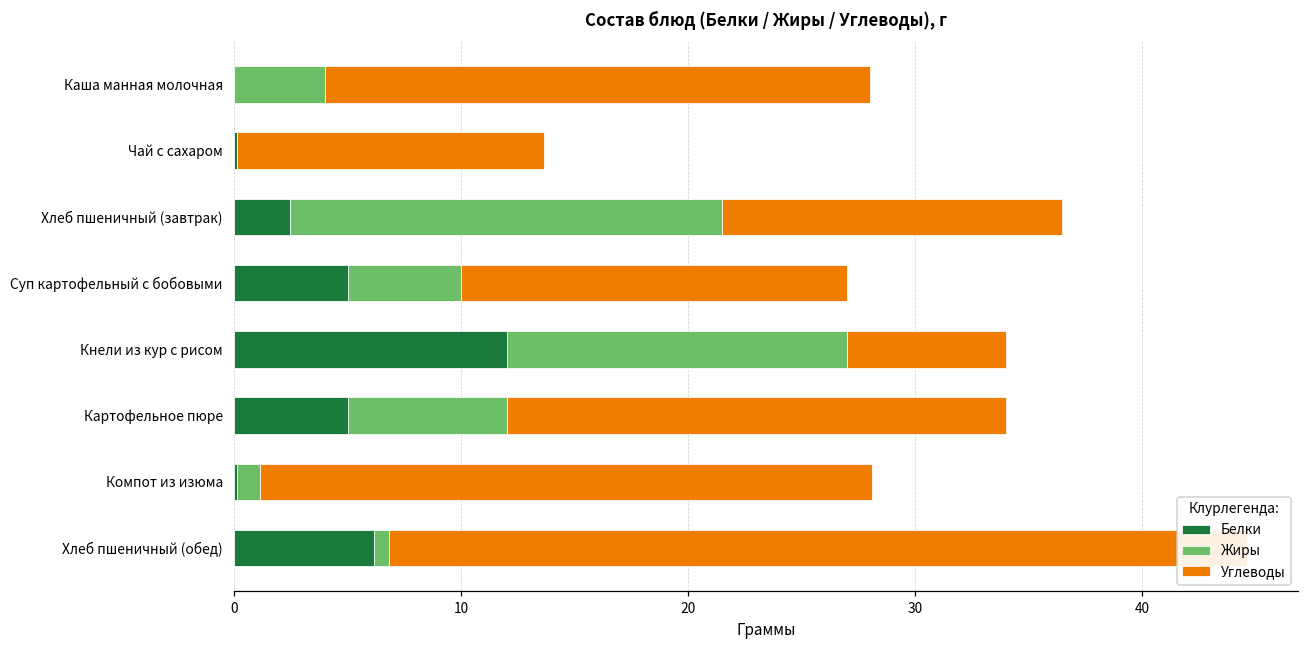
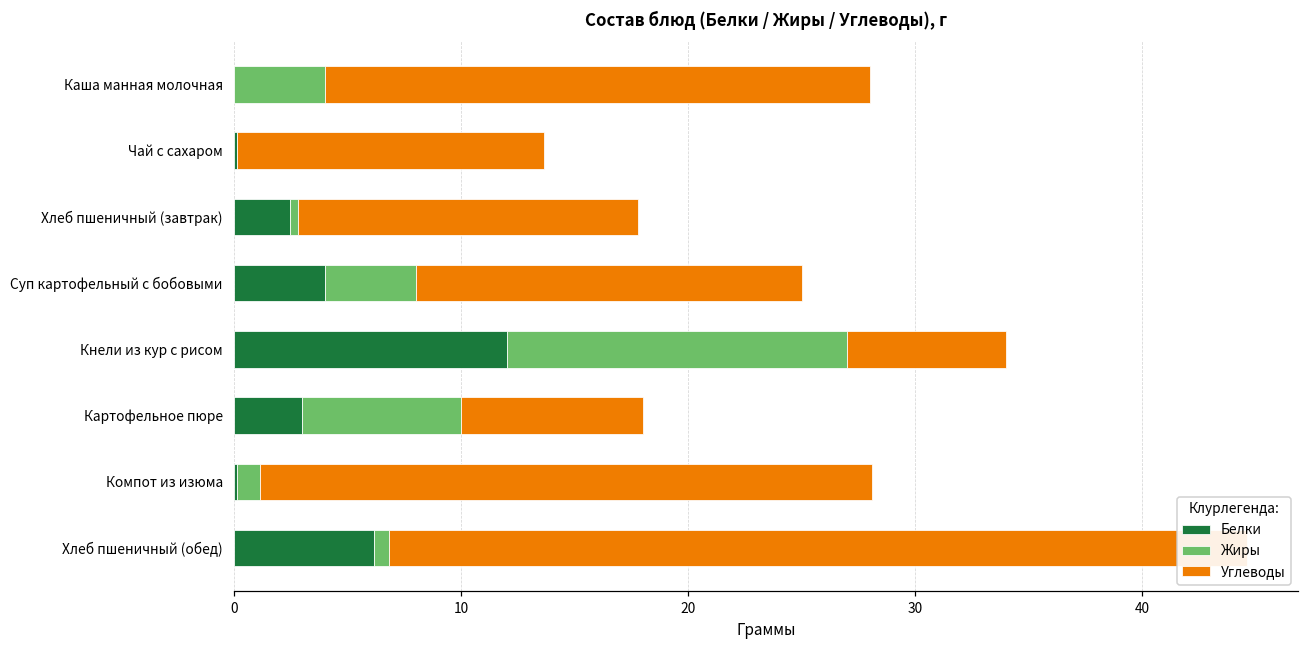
Жиры, Хлеб пшеничный (завтрак): 19.0 -> 0.4
Белки, Суп картофельный с бобовыми: 5 -> 4
Жиры, Суп картофельный с бобовыми: 5 -> 4
Белки, Картофельное пюре: 5 -> 3
Углеводы, Картофельное пюре: 22 -> 8
